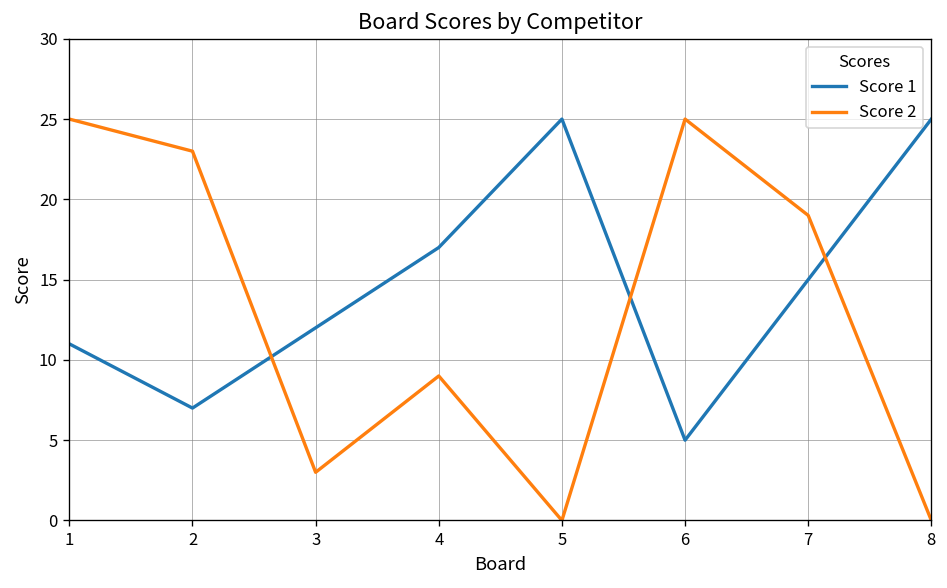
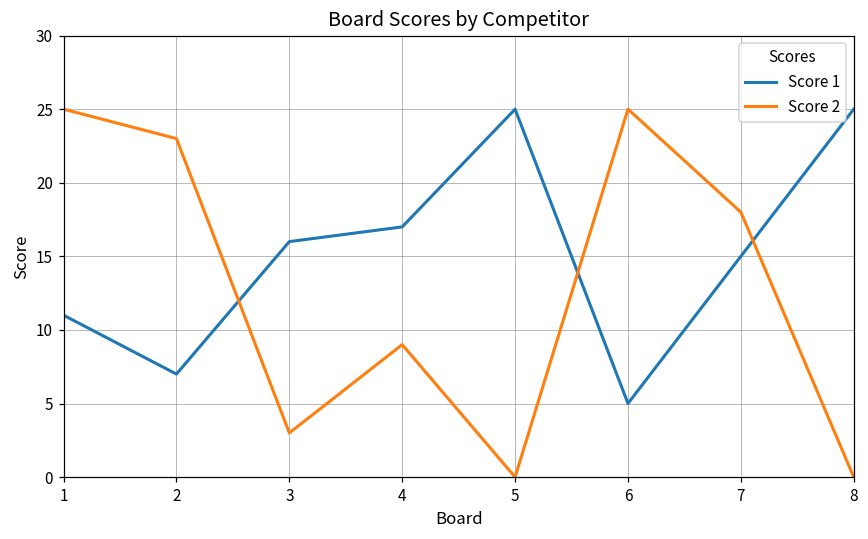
Score 1, 3: 12 -> 16
Score 2, 7: 19 -> 18
